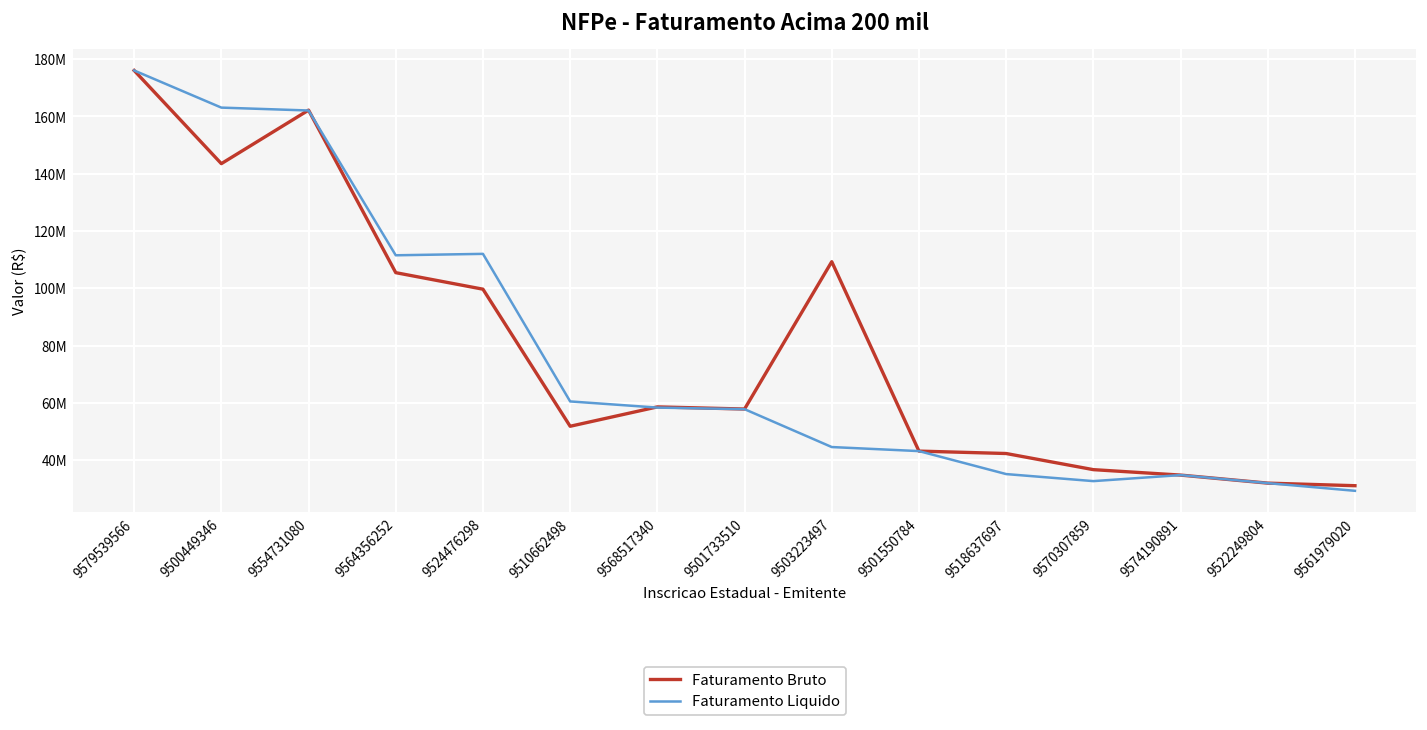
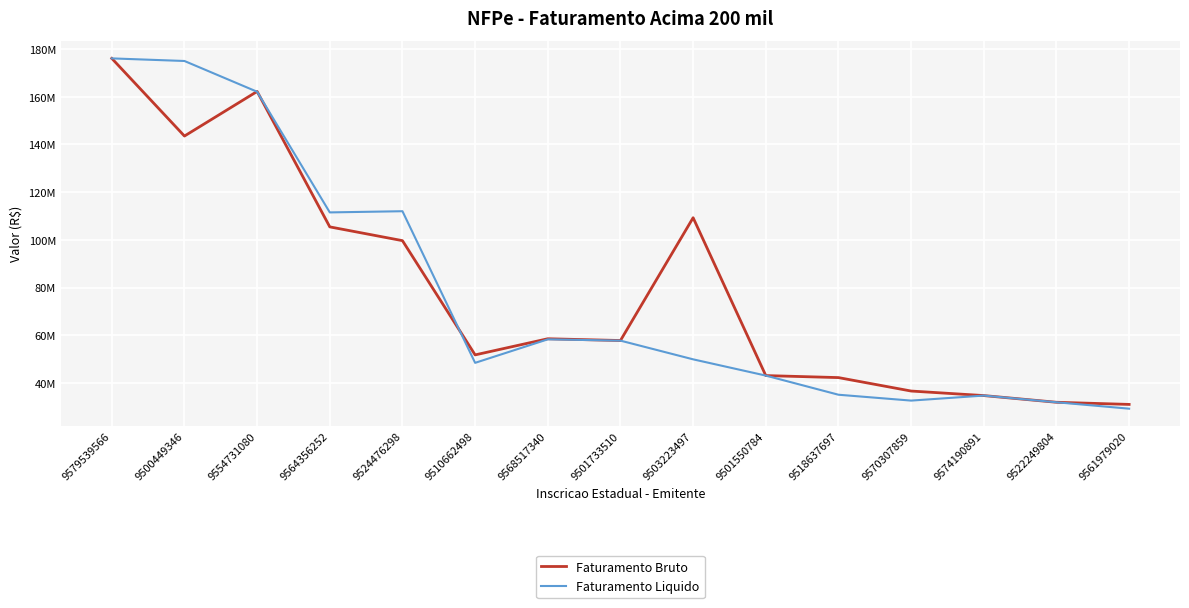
Faturamento Liquido, 9500449346: 163000000 -> 175000000
Faturamento Liquido, 9510662498: 60000000 -> 48000000
Faturamento Liquido, 9503223497: 45000000 -> 50000000
